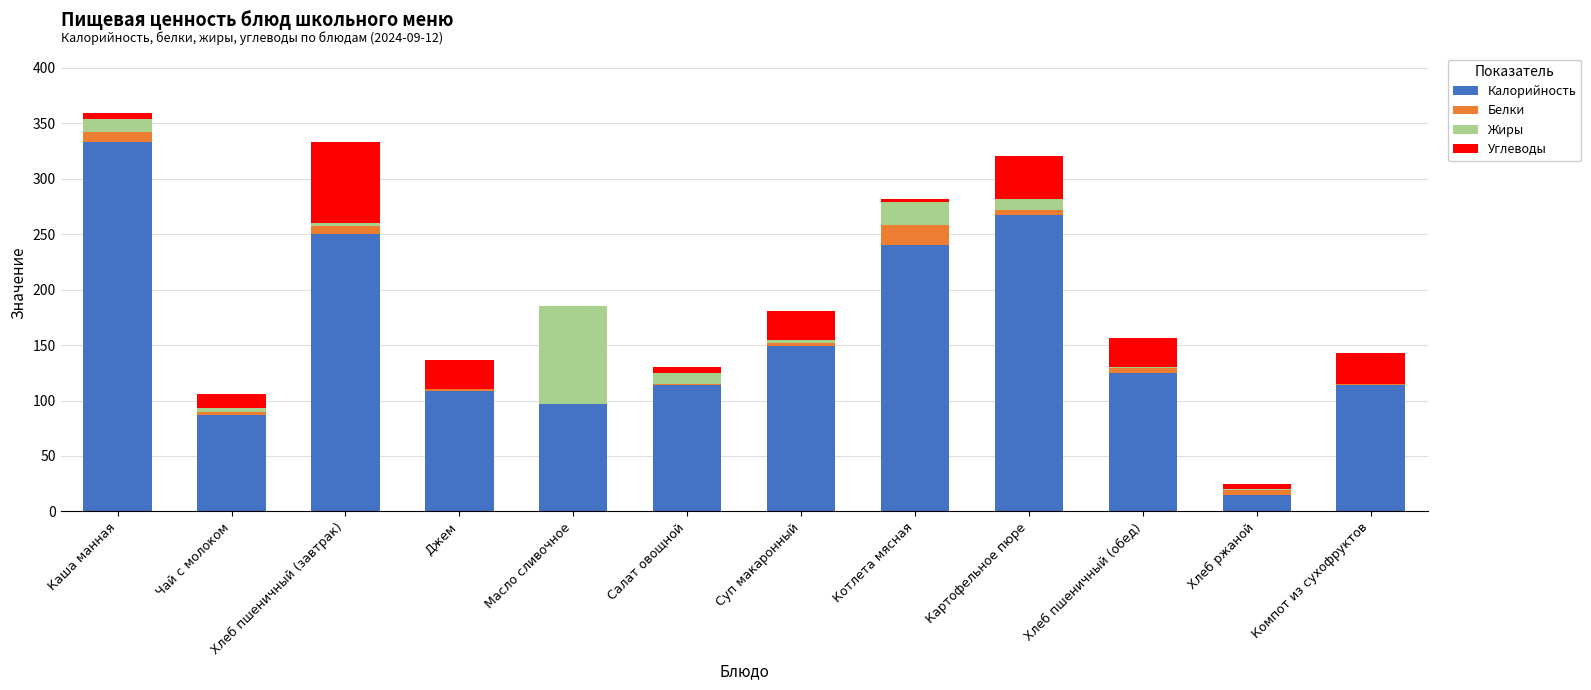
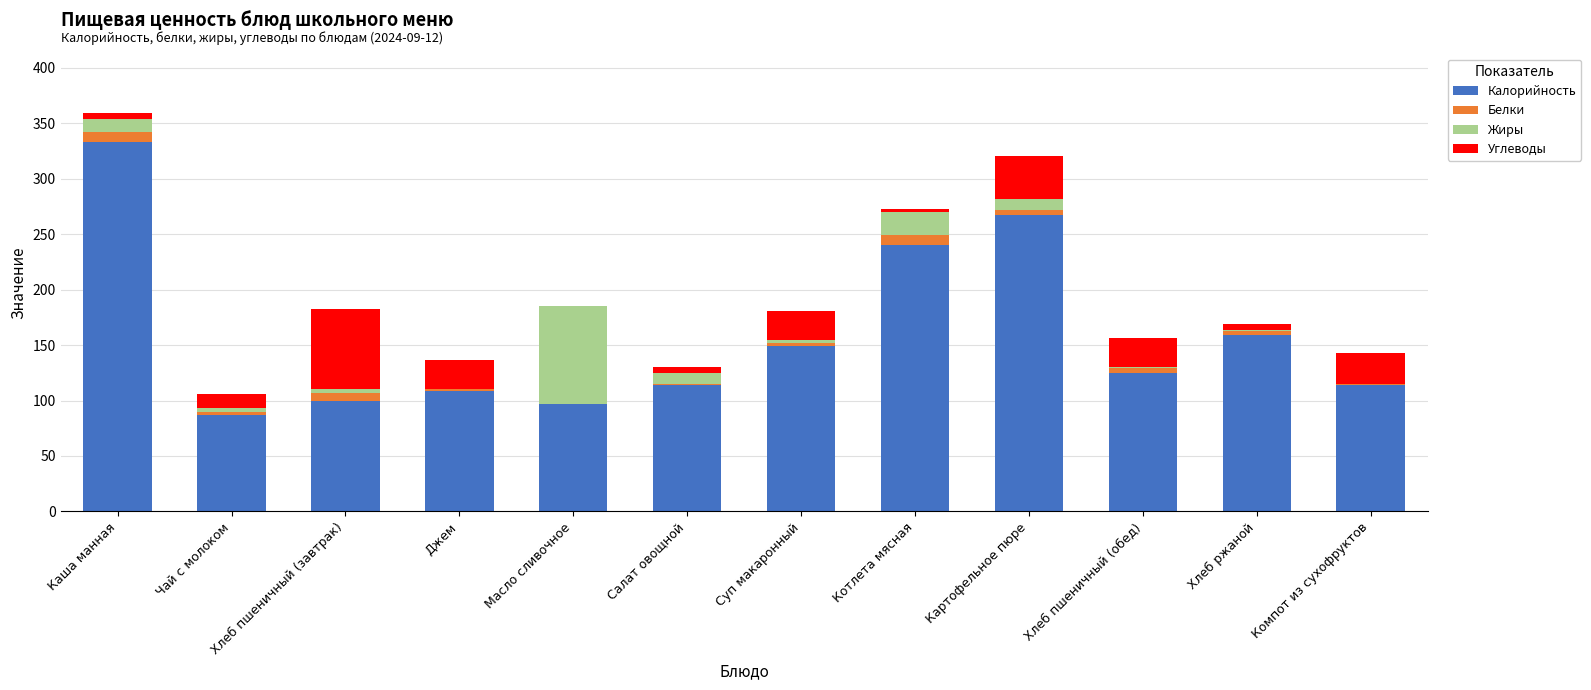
Калорийность, Хлеб пшеничный (завтрак): 250 -> 100
Белки, Котлета мясная: 18 -> 9
Калорийность, Хлеб ржаной: 15 -> 159
